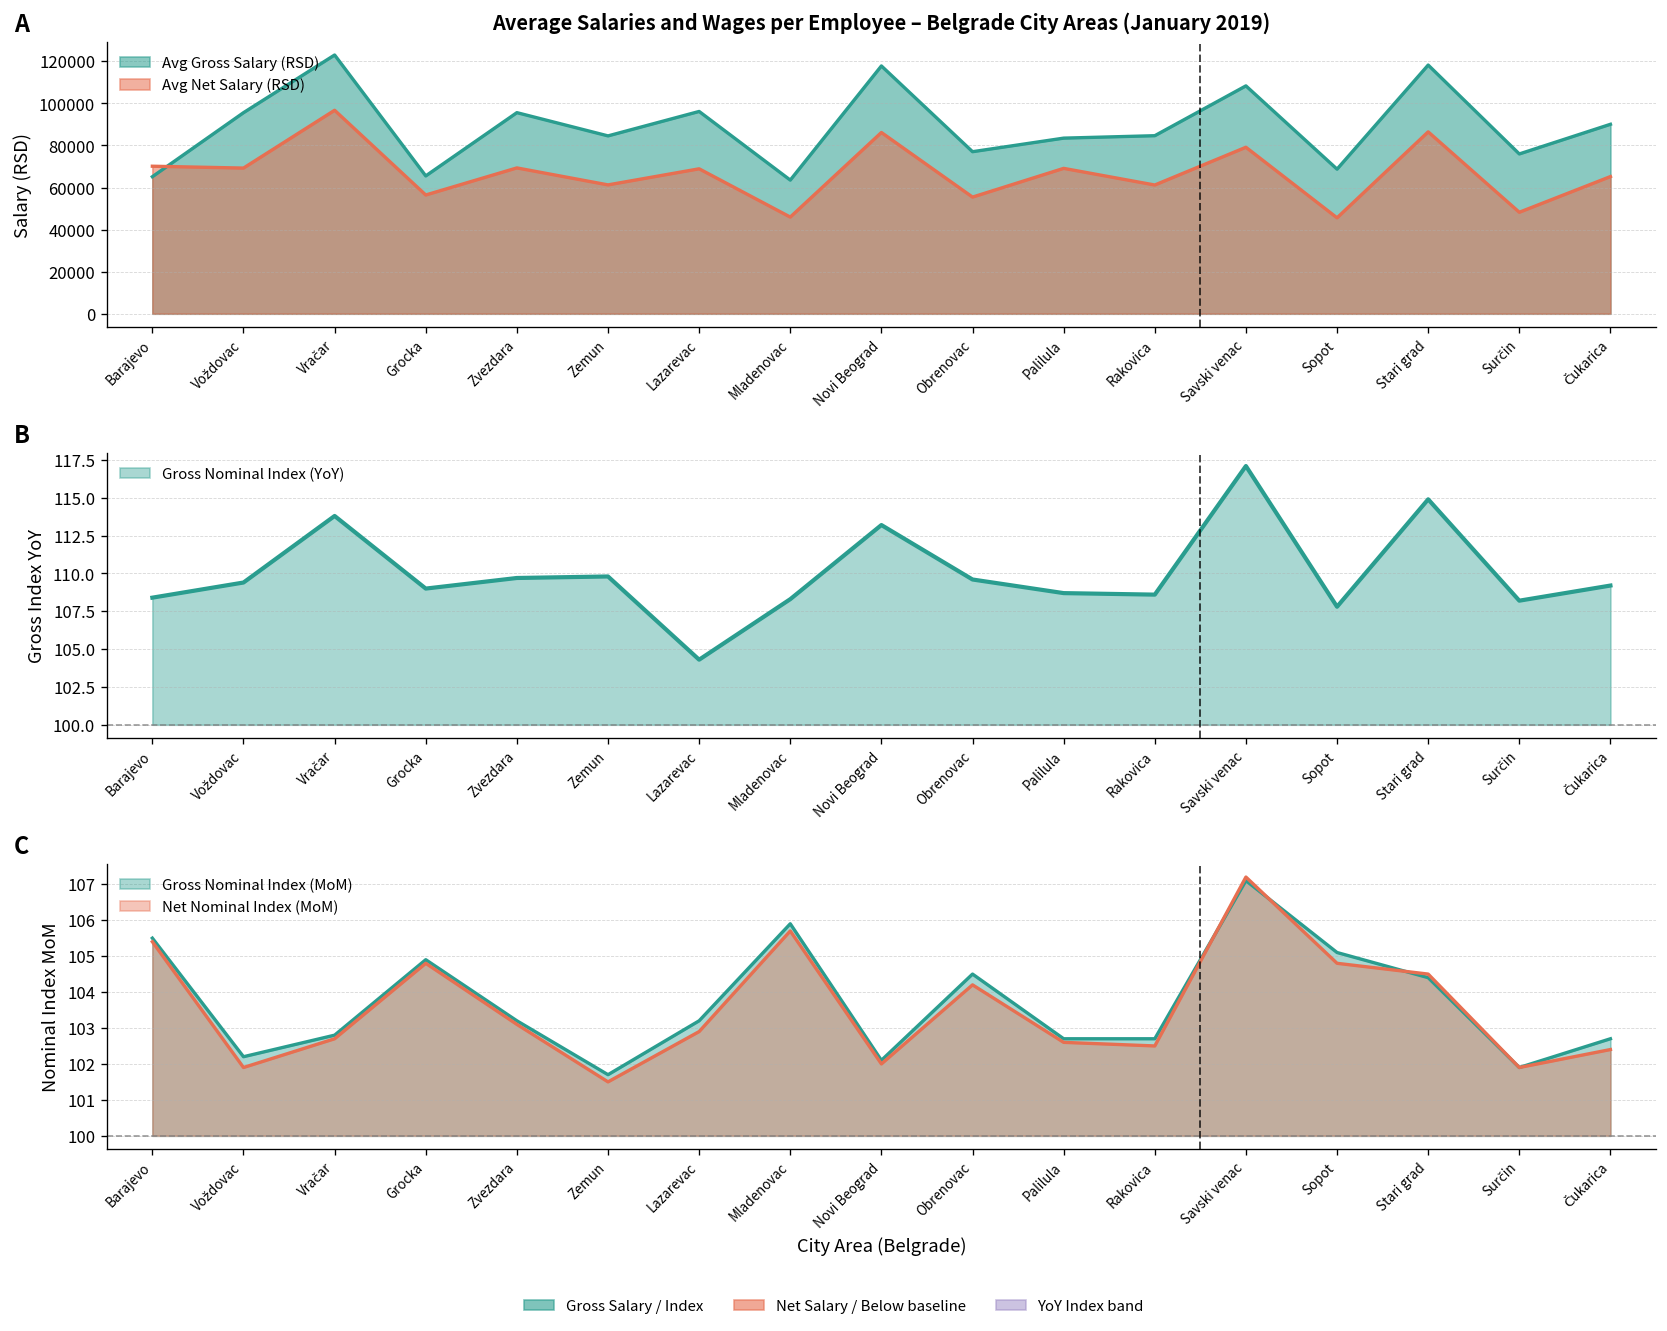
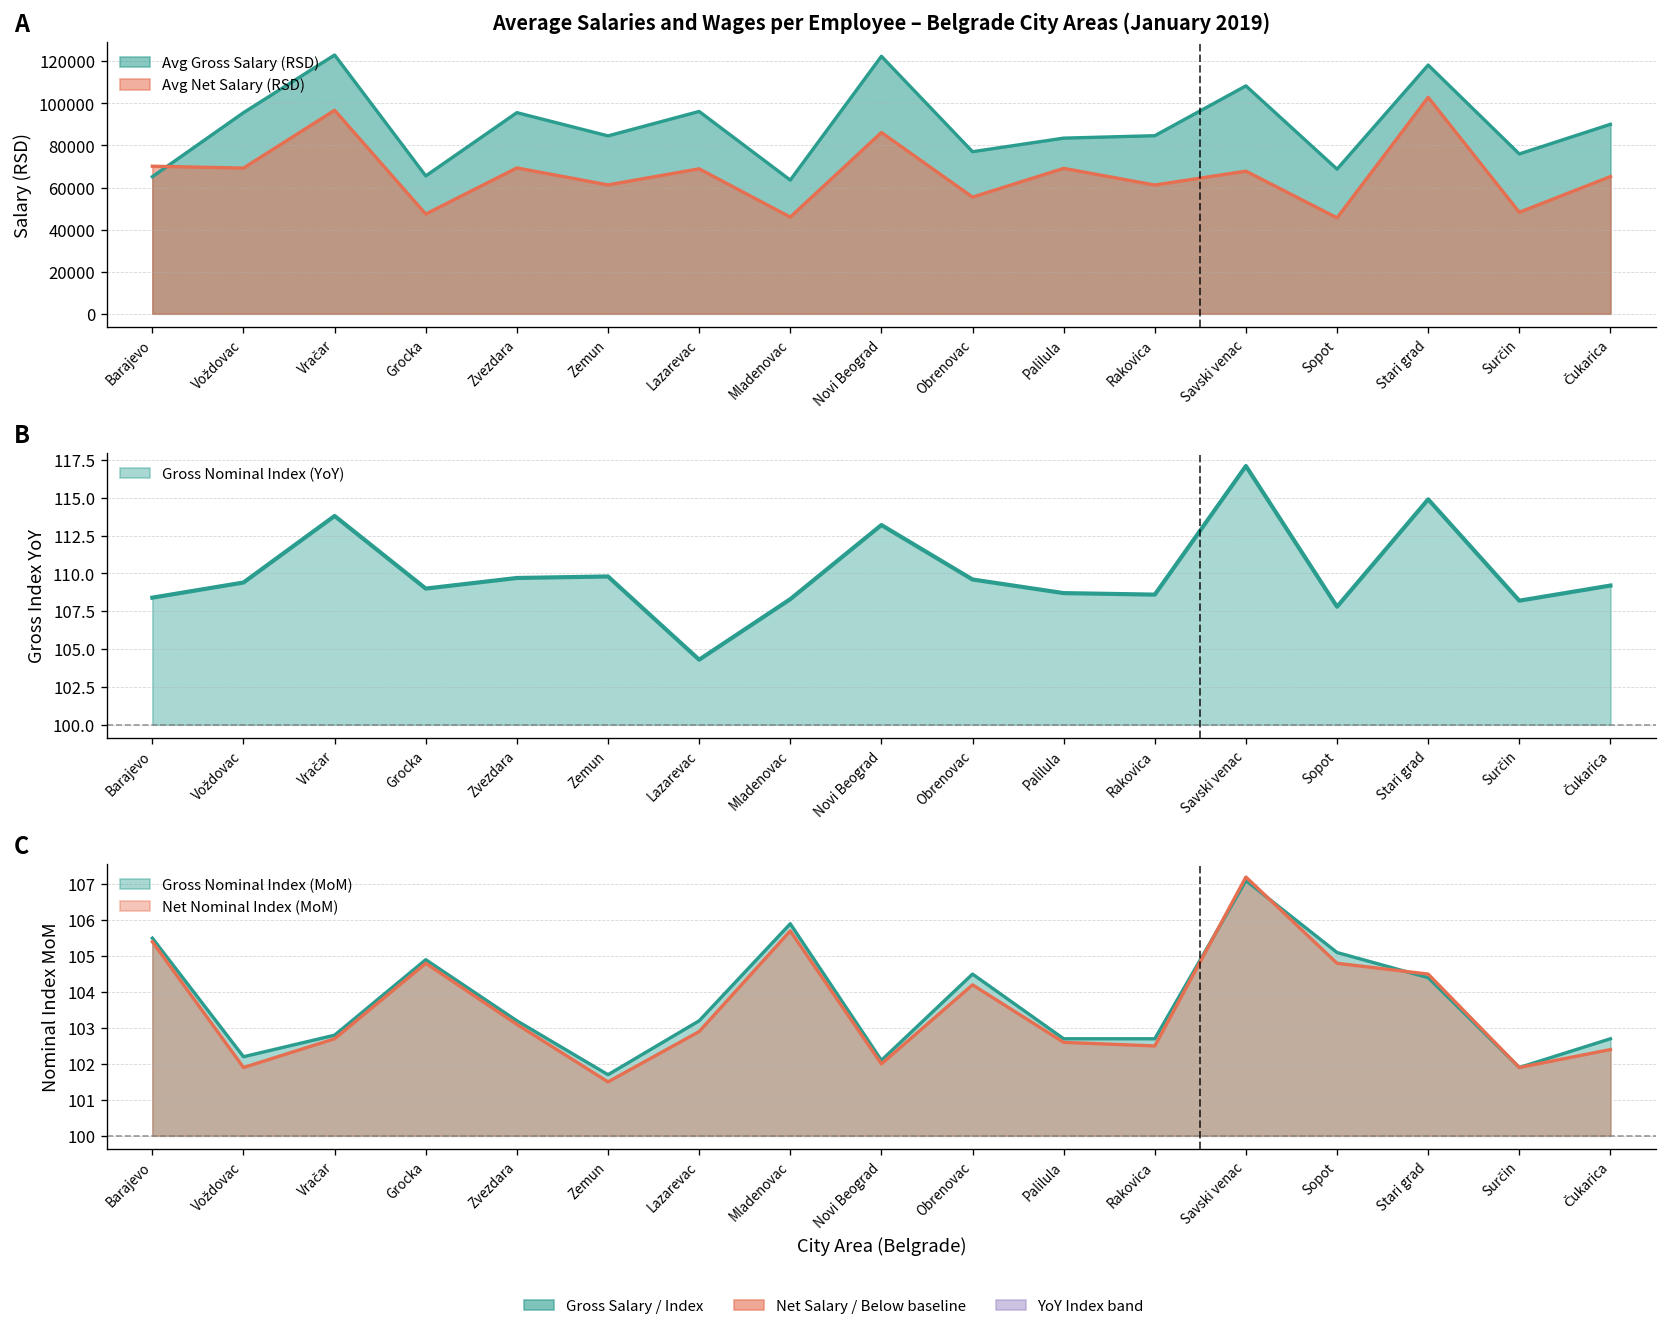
Average Salaries and Wages per Employee – Belgrade City Areas (January 2019), Avg Net Salary (RSD), Grocka: 56000 -> 47000
Average Salaries and Wages per Employee – Belgrade City Areas (January 2019), Avg Gross Salary (RSD), Novi Beograd: 118000 -> 122000
Average Salaries and Wages per Employee – Belgrade City Areas (January 2019), Avg Net Salary (RSD), Savski venac: 79000 -> 68000
Average Salaries and Wages per Employee – Belgrade City Areas (January 2019), Avg Net Salary (RSD), Stari grad: 86000 -> 103000
